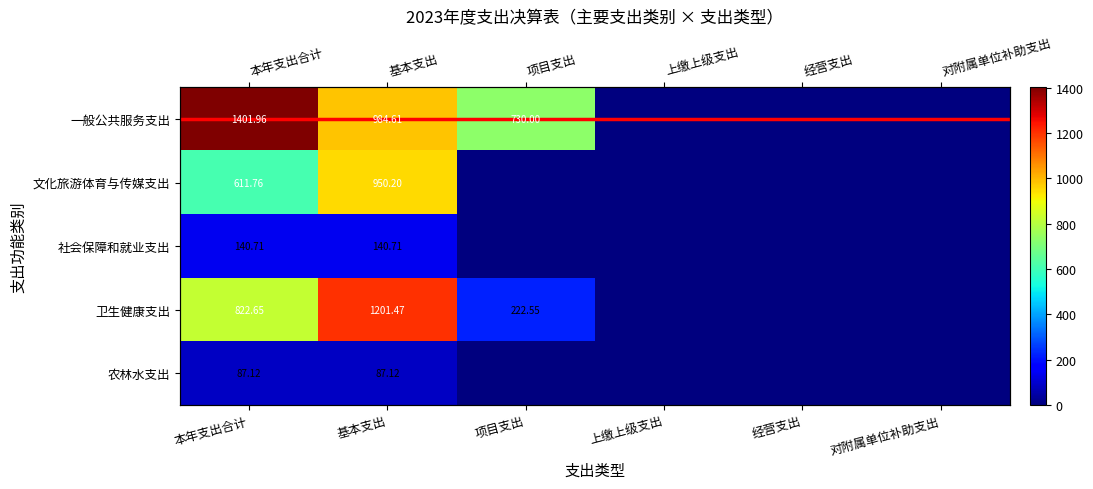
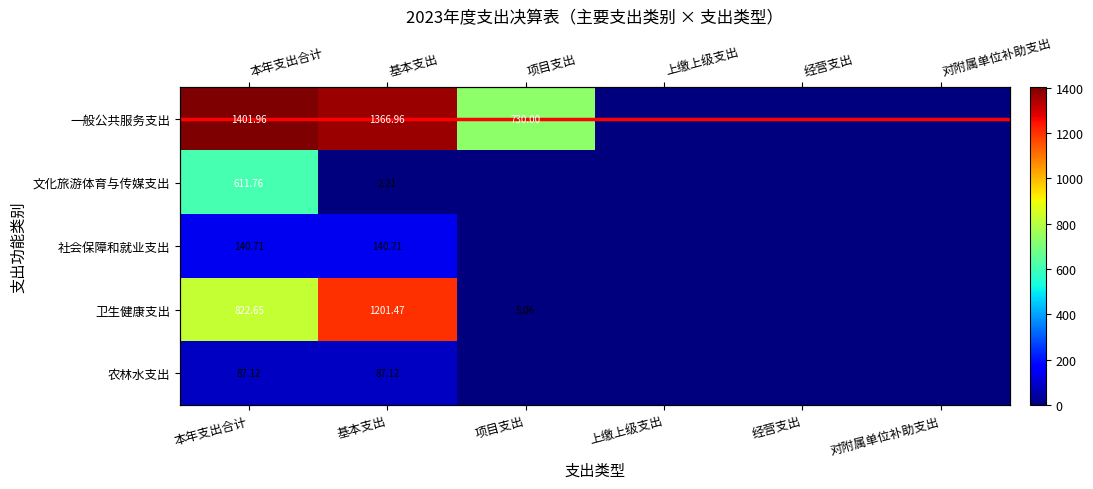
一般公共服务支出, 基本支出: 984.61 -> 1366.96
文化旅游体育与传媒支出, 基本支出: 950.20 -> 2.21
卫生健康支出, 项目支出: 222.55 -> 5.06
